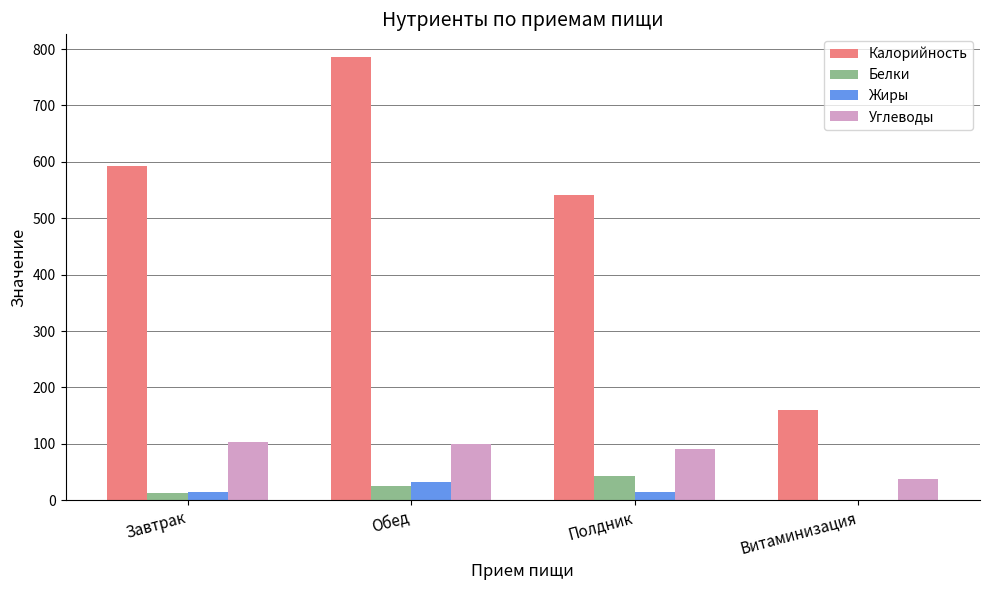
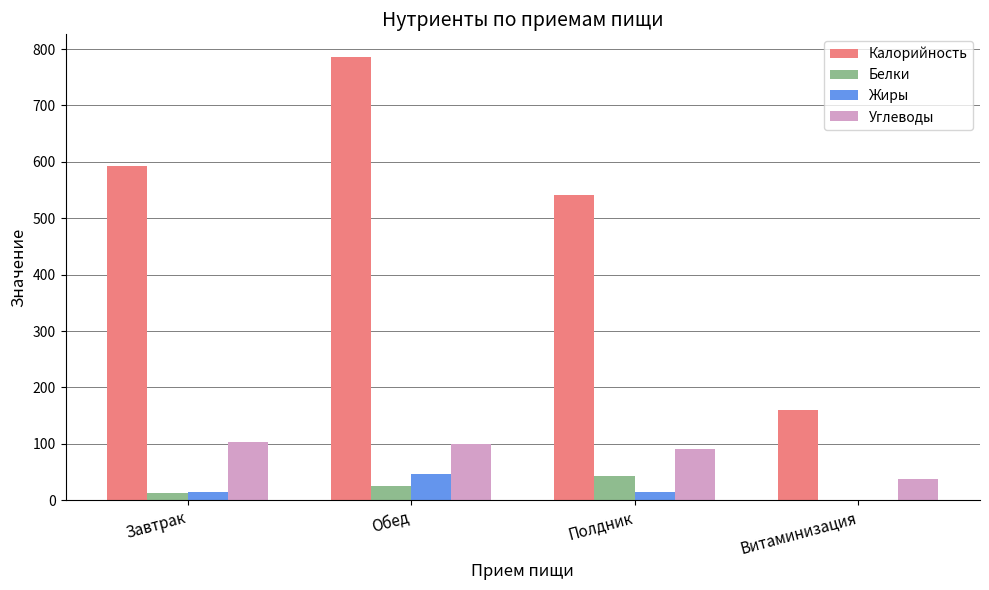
Жиры, Обед: 30 -> 50
